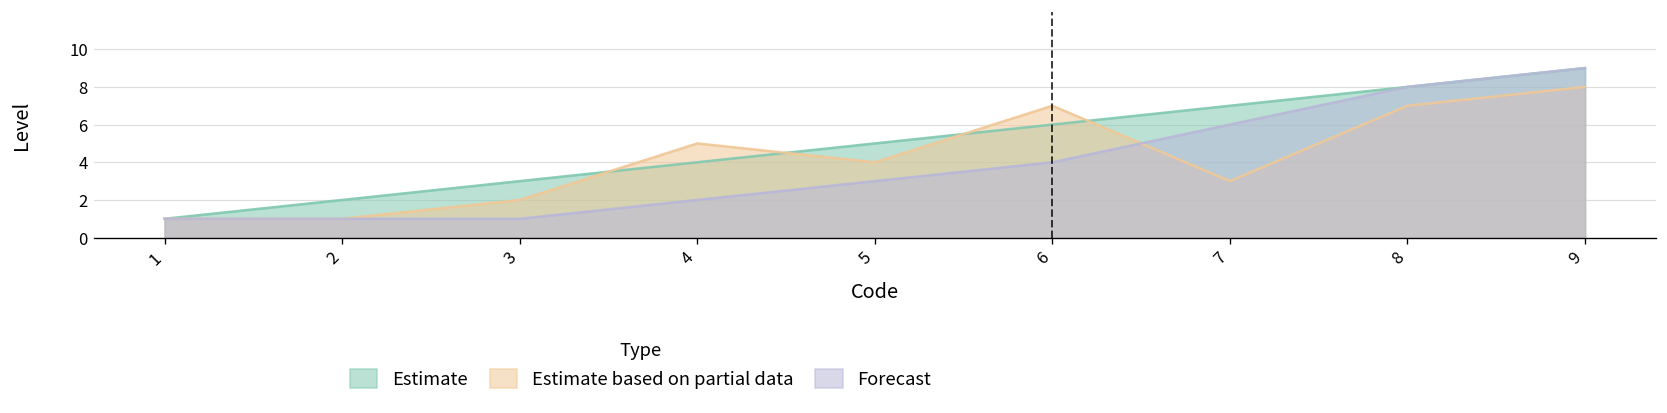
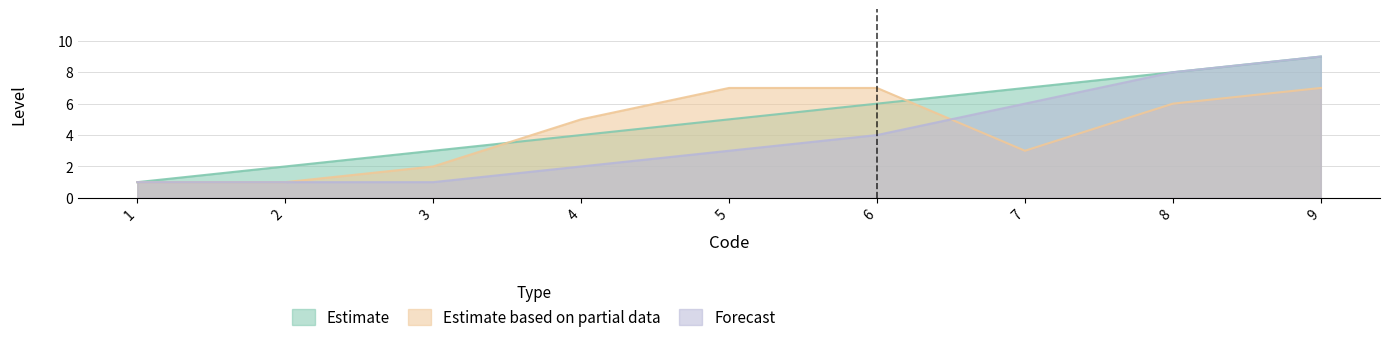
Estimate based on partial data, 5: 4 -> 7
Estimate based on partial data, 8: 7 -> 6
Estimate based on partial data, 9: 8 -> 7
